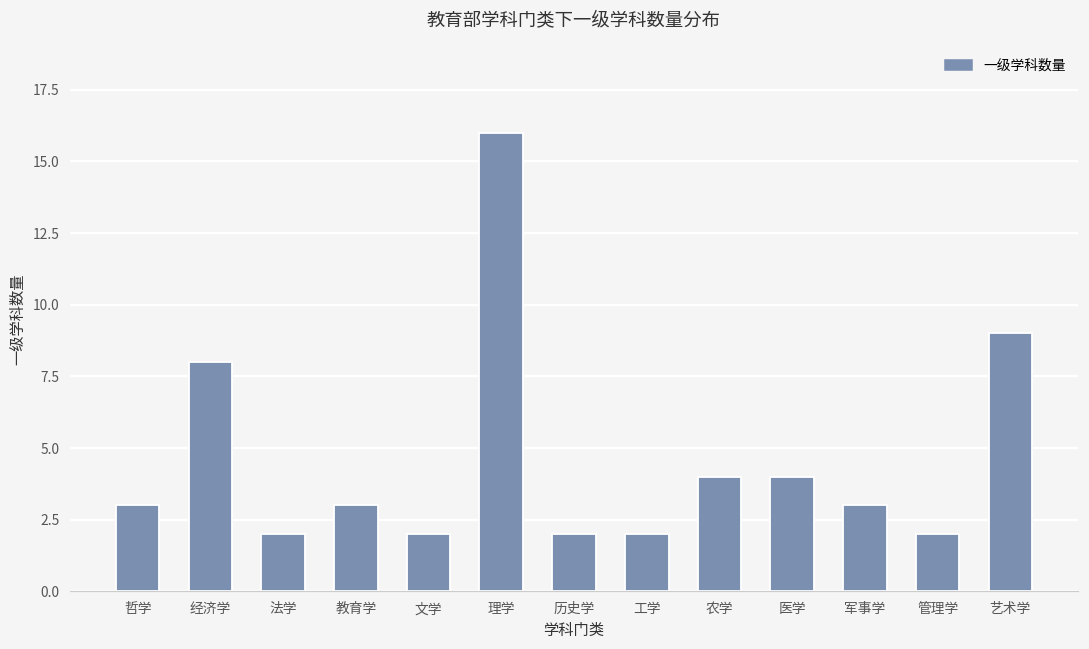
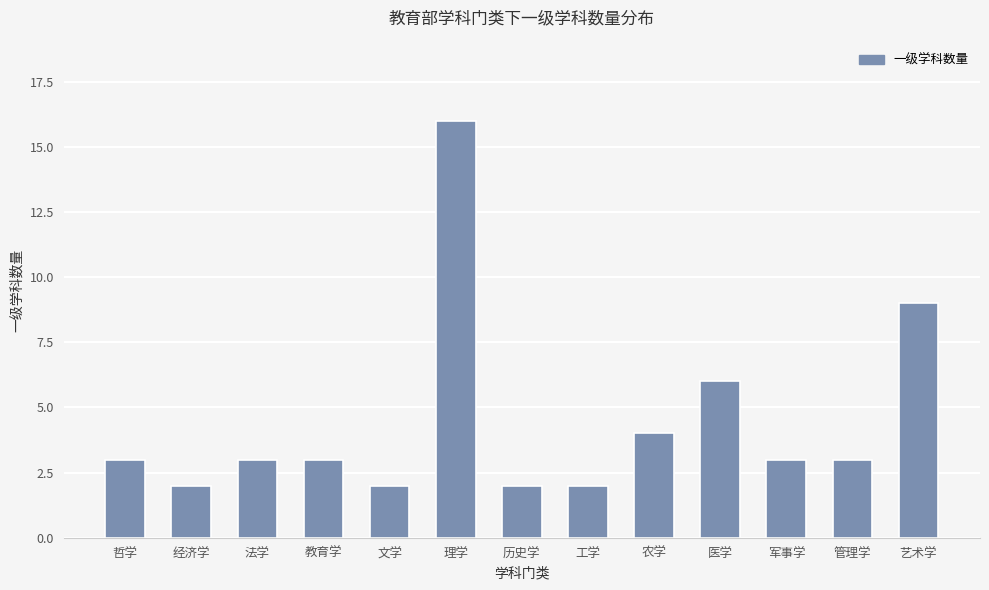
经济学: 8 -> 2
法学: 2 -> 3
医学: 4 -> 6
管理学: 2 -> 3
